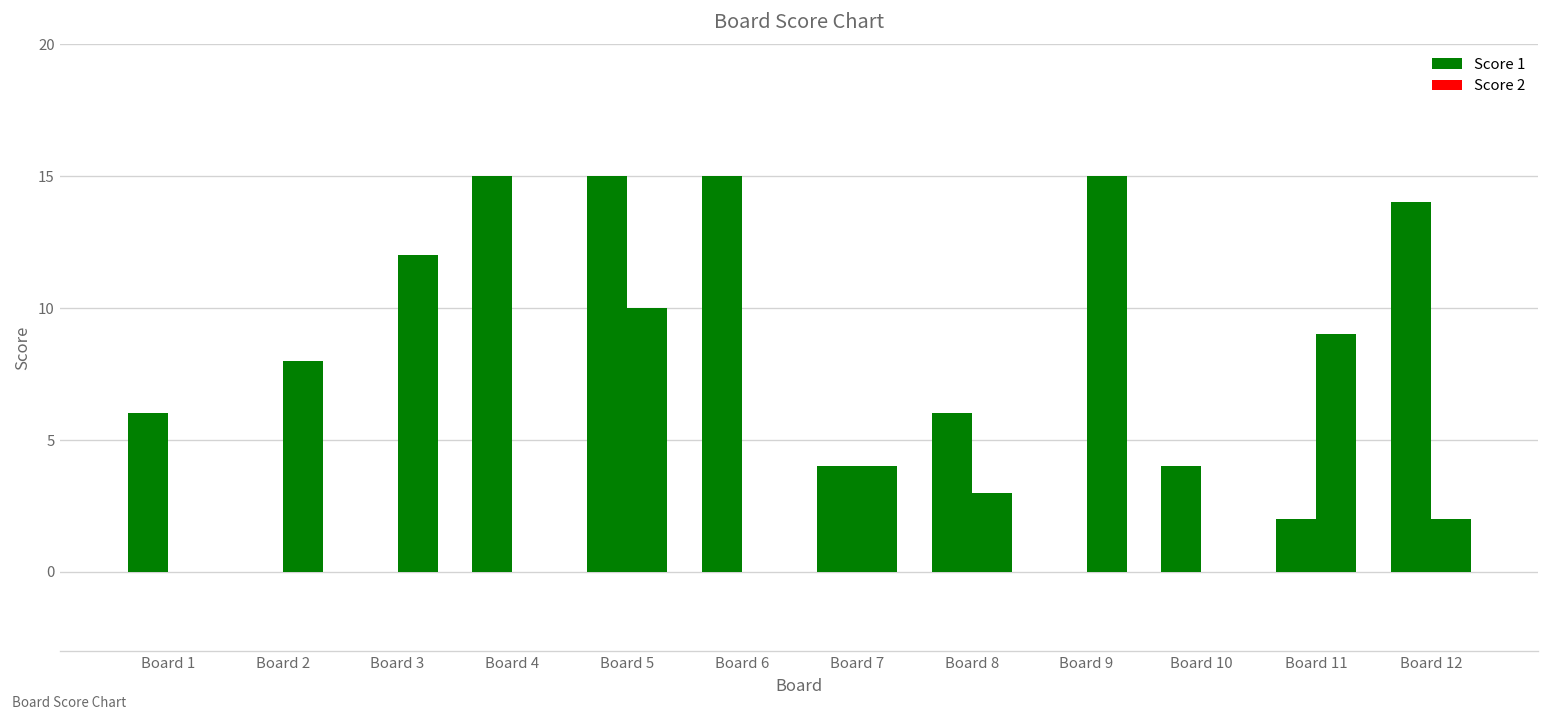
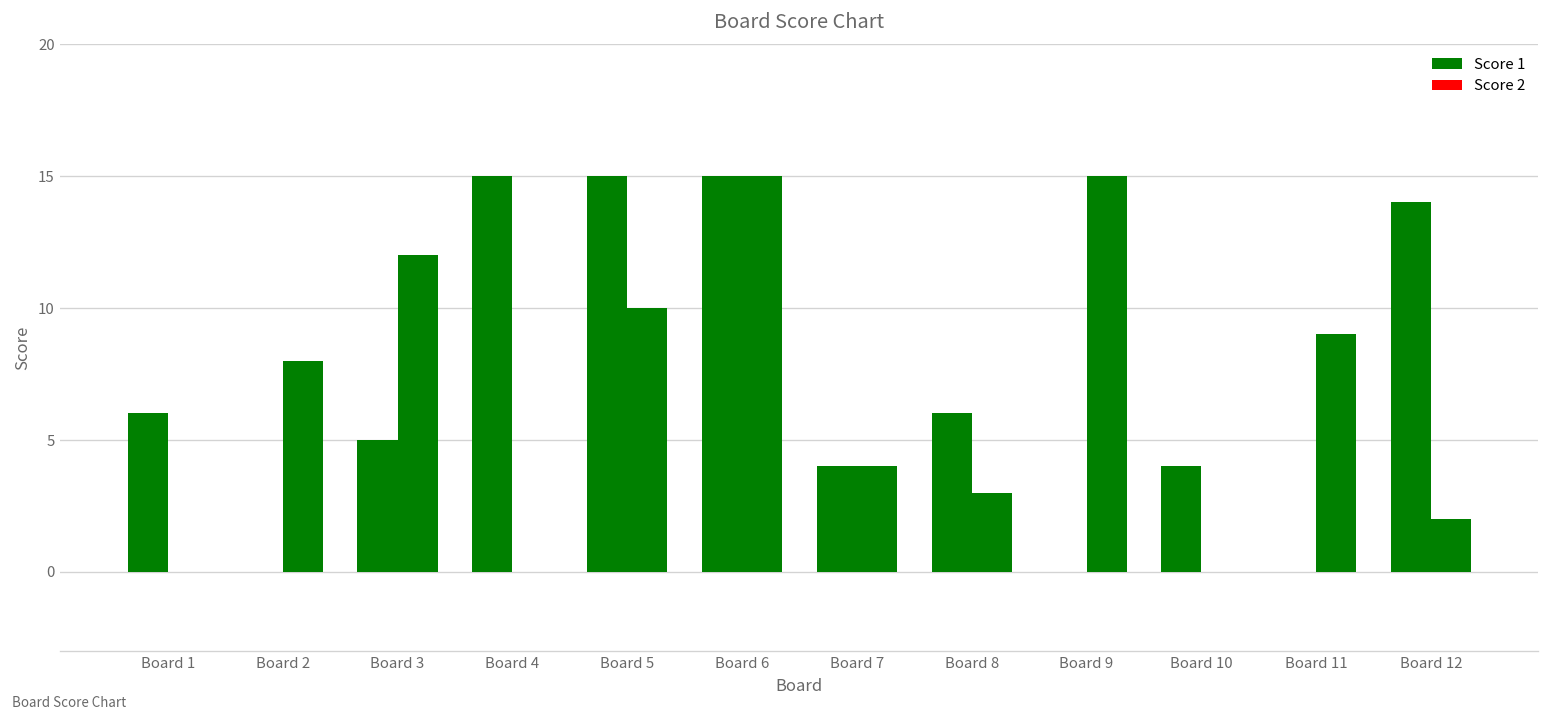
Score 1, Board 3: 0 -> 5
Score 2, Board 6: 0 -> 15
Score 1, Board 11: 2 -> 0
